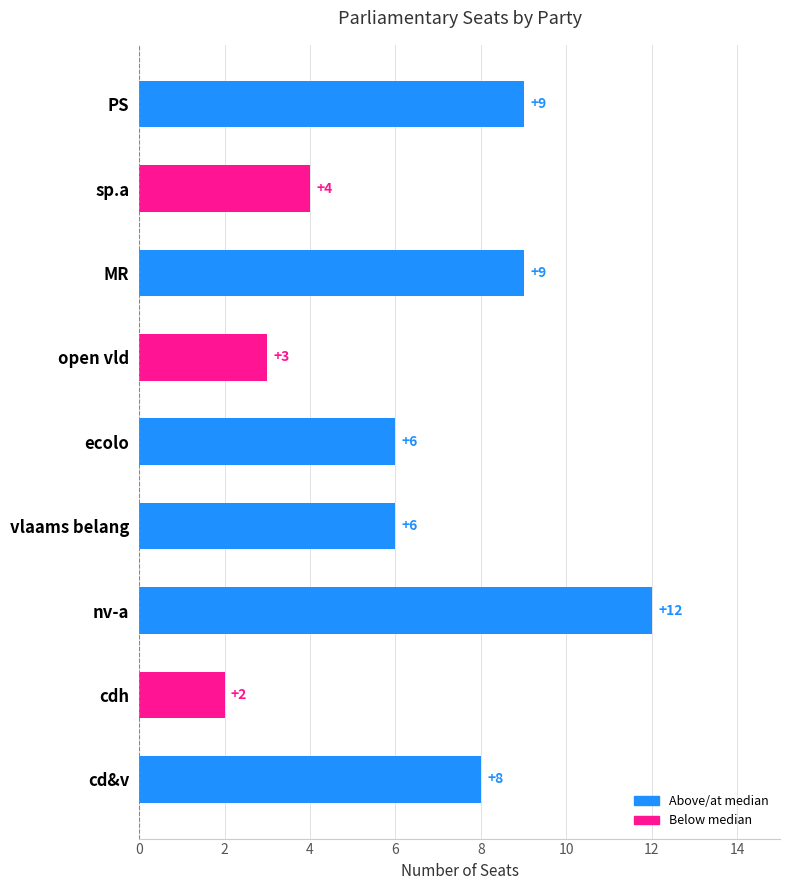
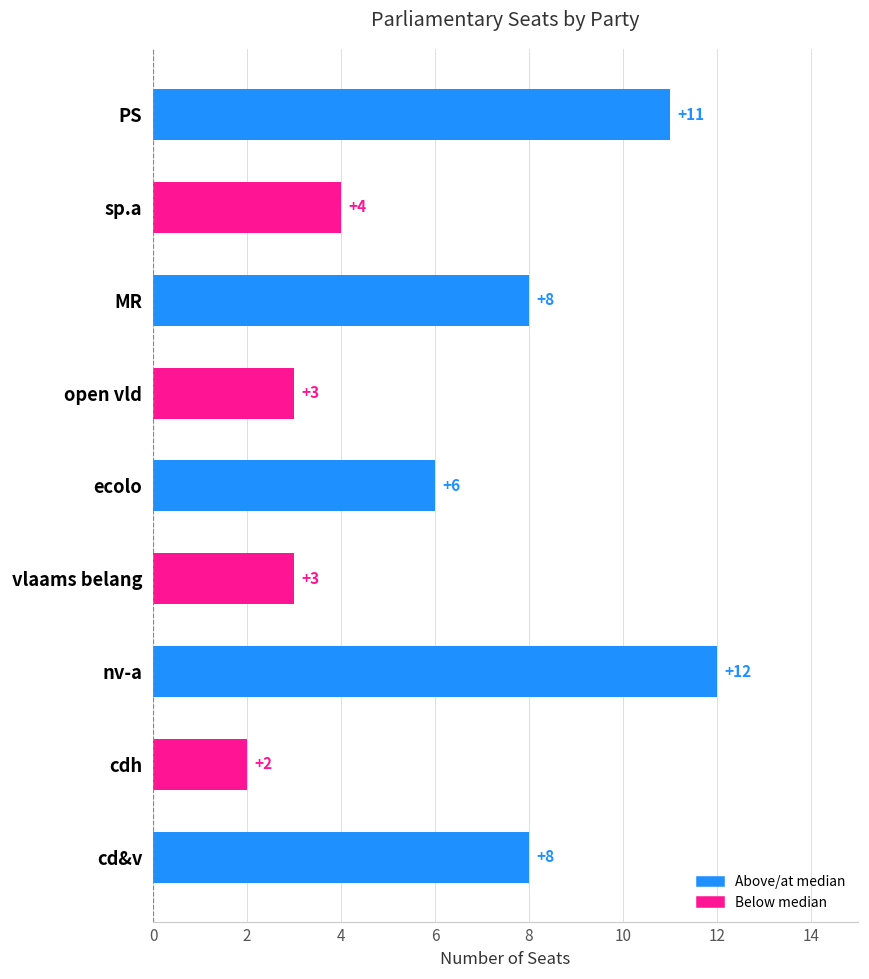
PS: +9 -> +11
MR: +9 -> +8
vlaams belang: +6 -> +3
